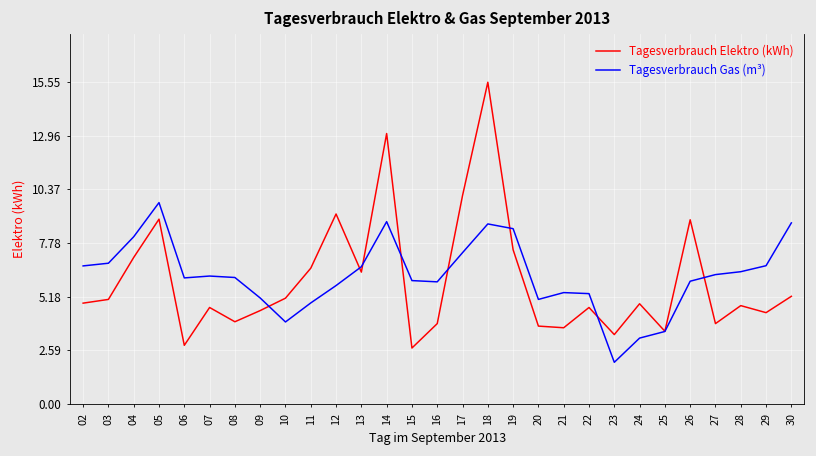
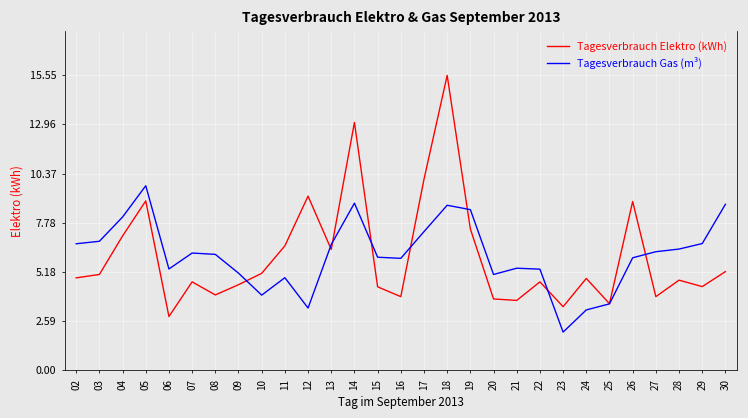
Tagesverbrauch Gas (m³), 06: 6.1 -> 5.3
Tagesverbrauch Gas (m³), 12: 5.7 -> 3.3
Tagesverbrauch Elektro (kWh), 15: 2.7 -> 4.4
